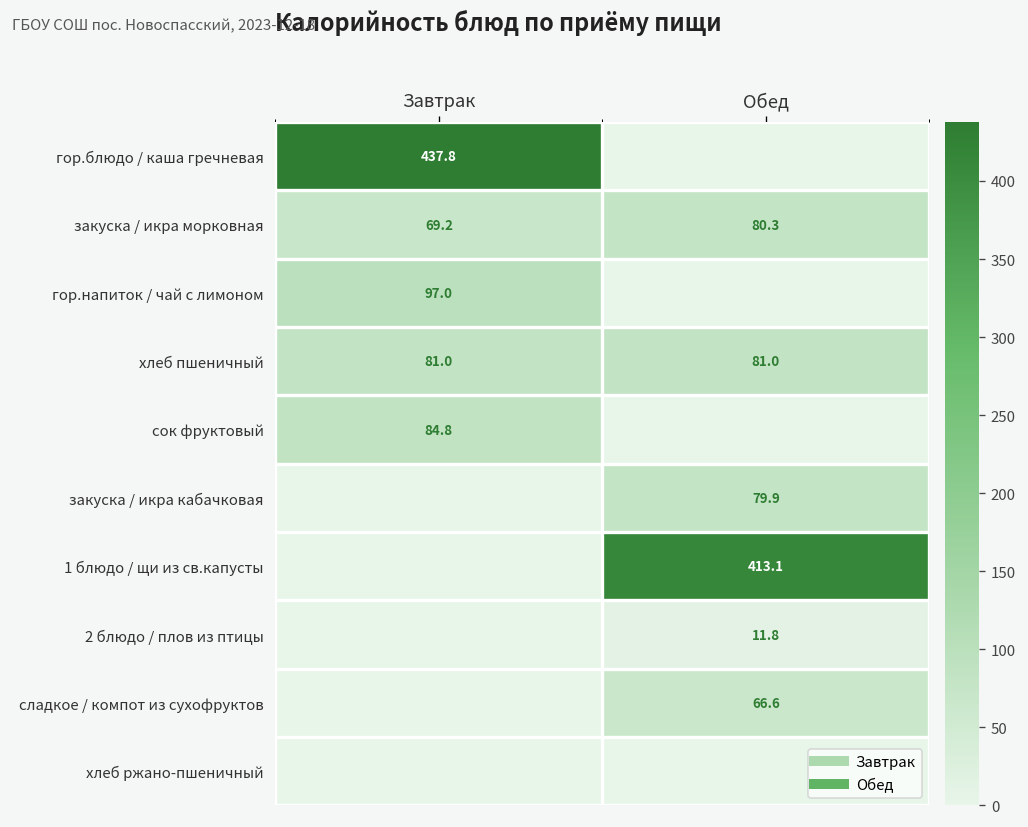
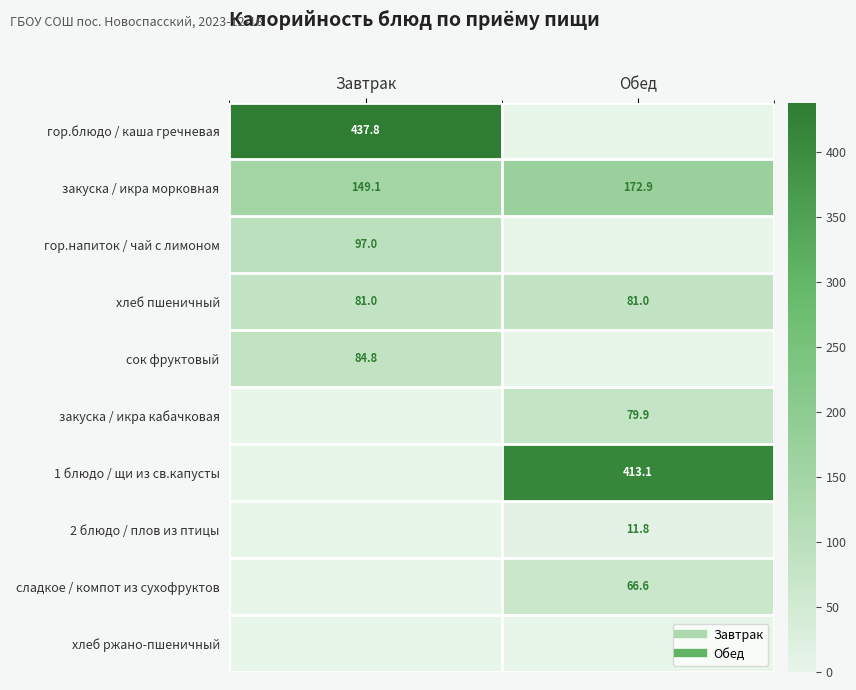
закуска / икра морковная, Завтрак: 69.2 -> 149.1
закуска / икра морковная, Обед: 80.3 -> 172.9
